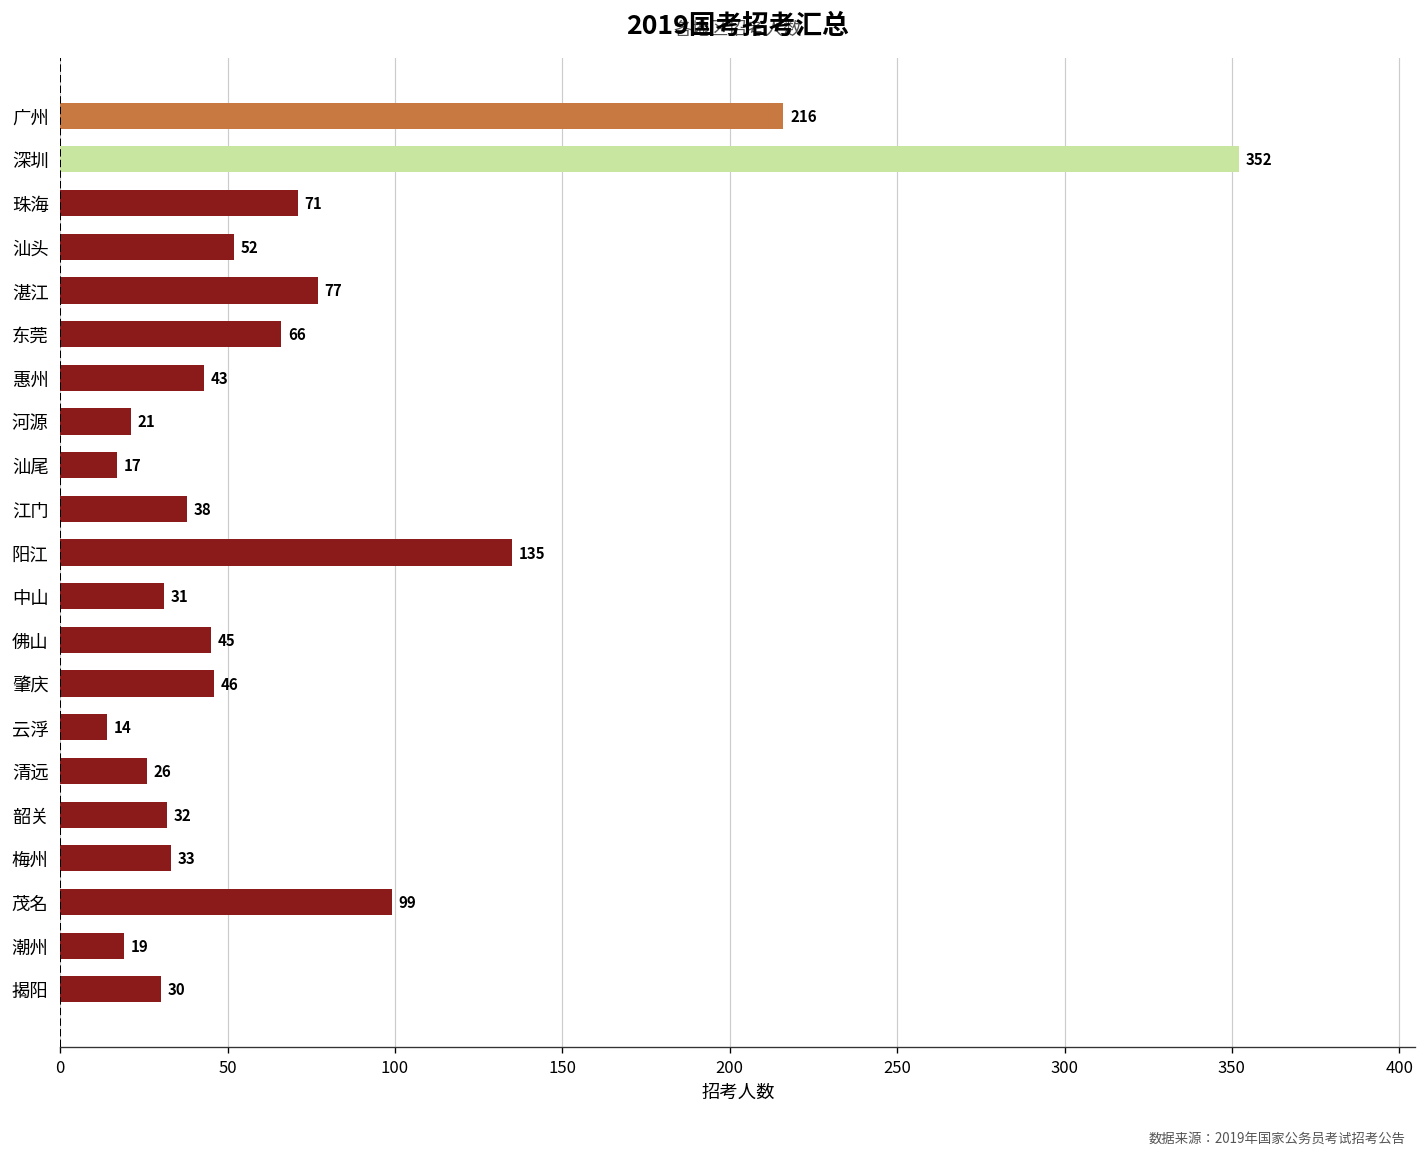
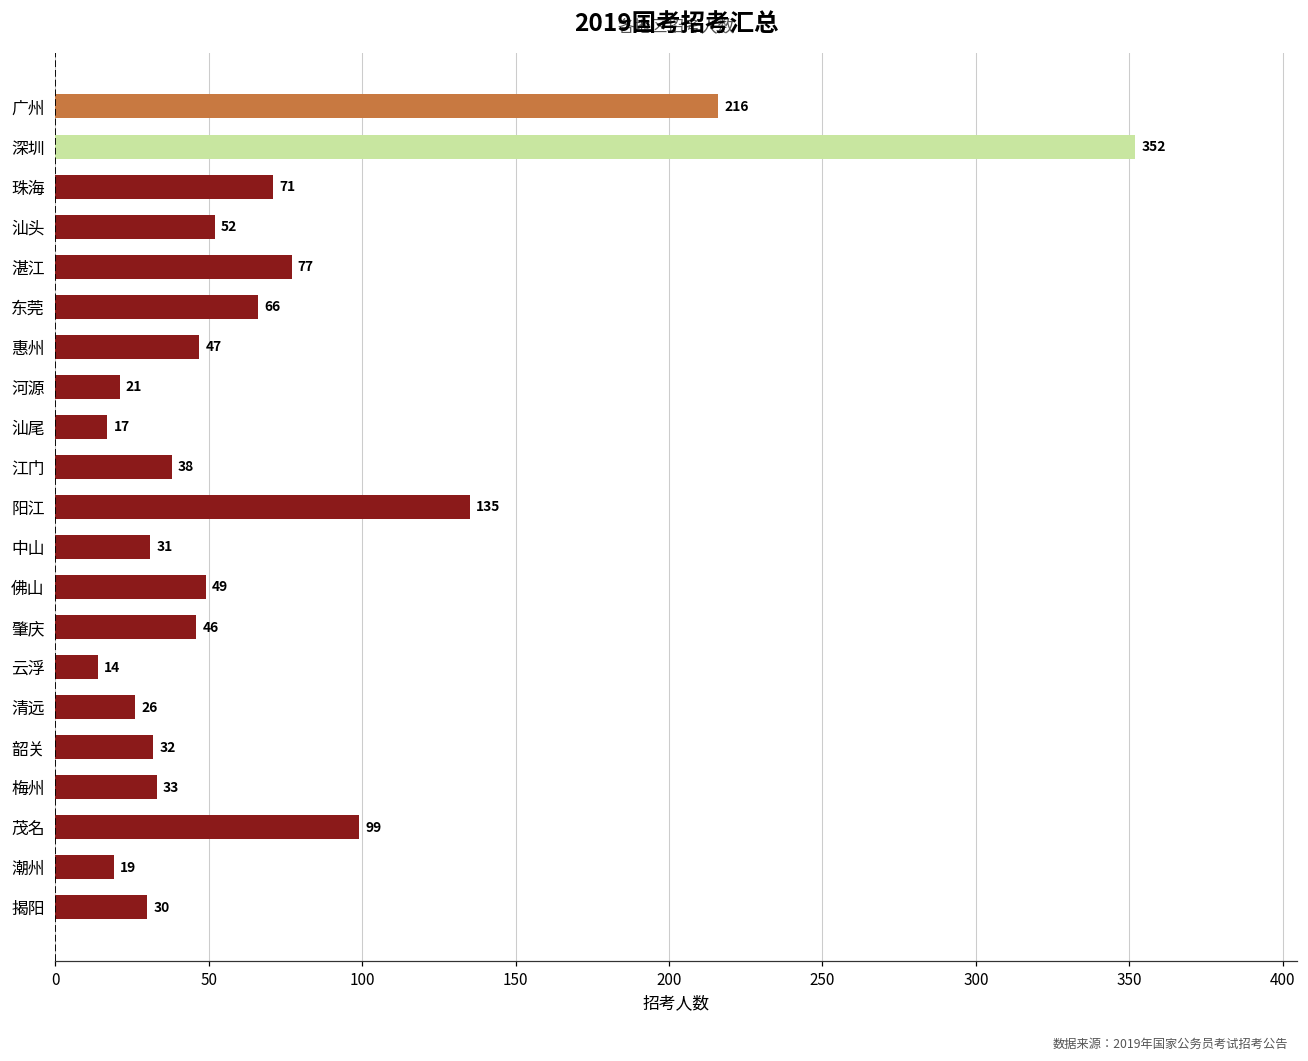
惠州: 43 -> 47
佛山: 45 -> 49
